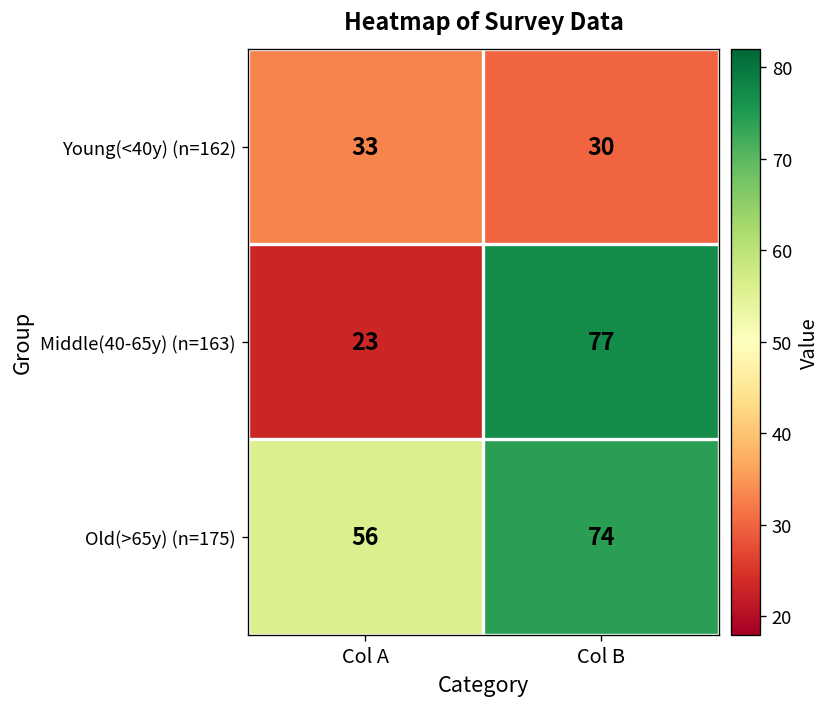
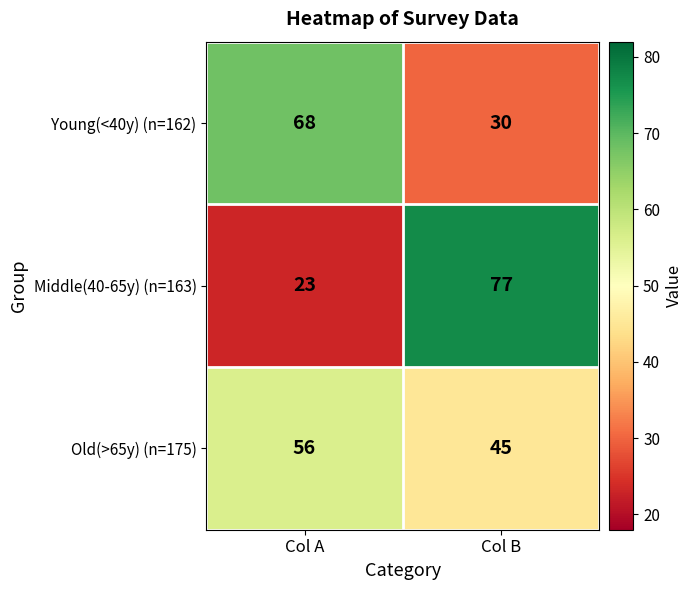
Young(<40y) (n=162), Col A: 33 -> 68
Old(>65y) (n=175), Col B: 74 -> 45
